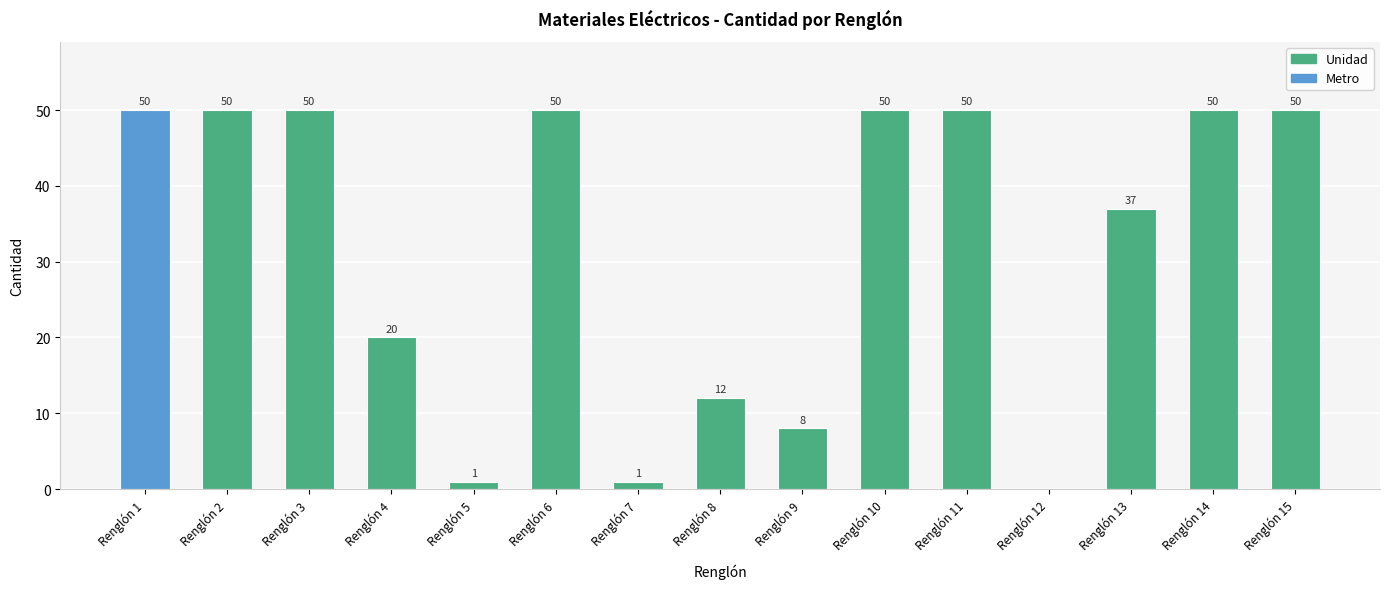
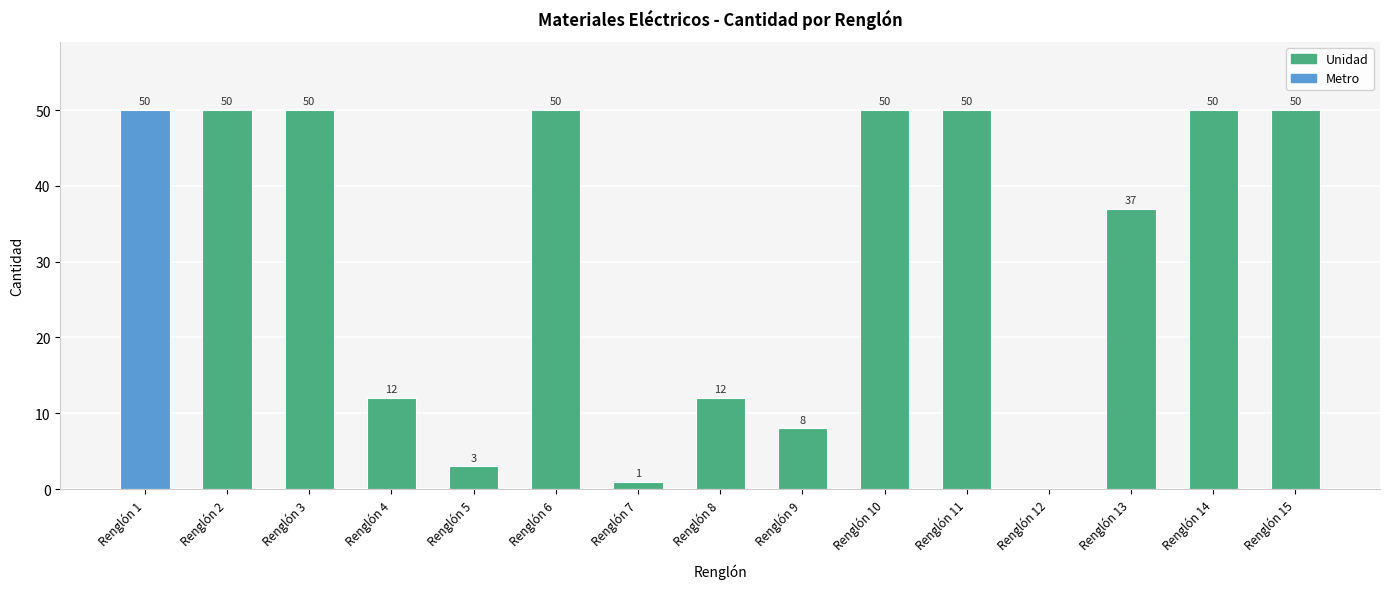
Renglón 4: 20 -> 12
Renglón 5: 1 -> 3
